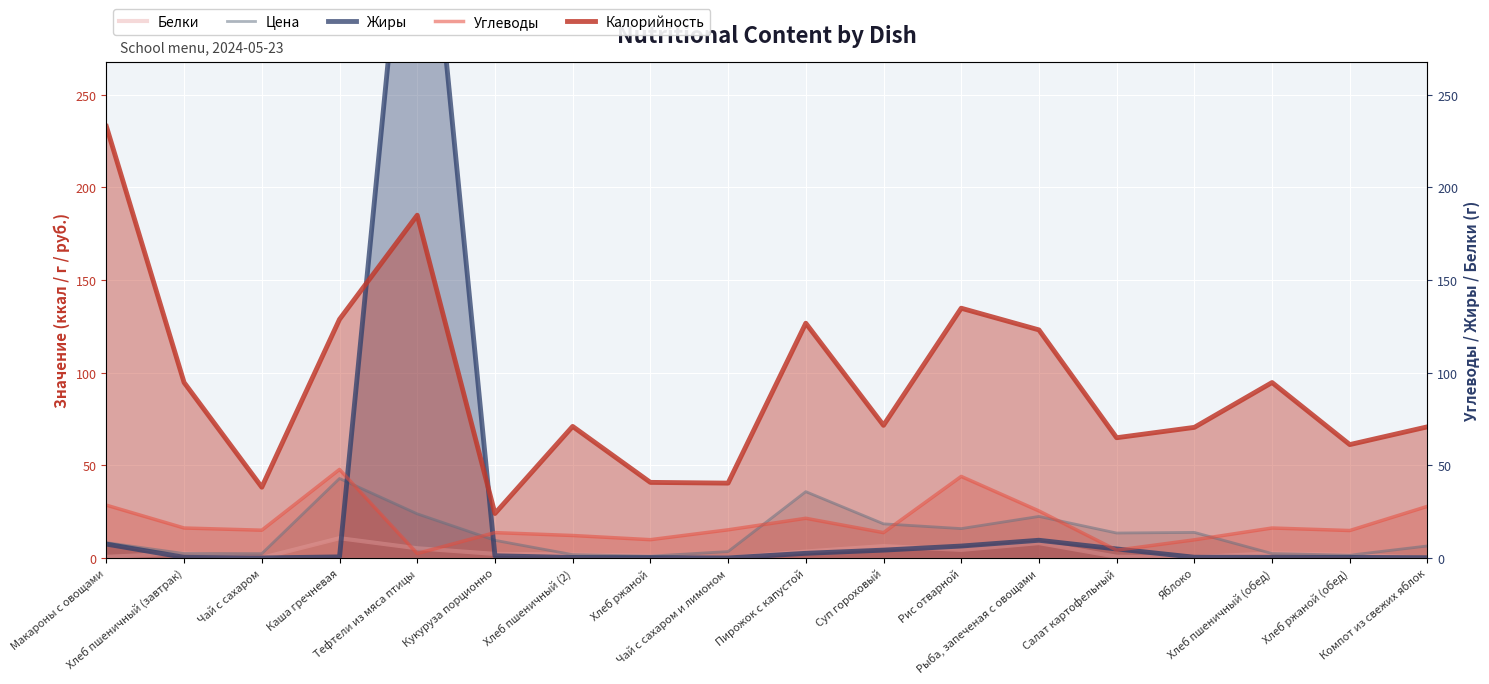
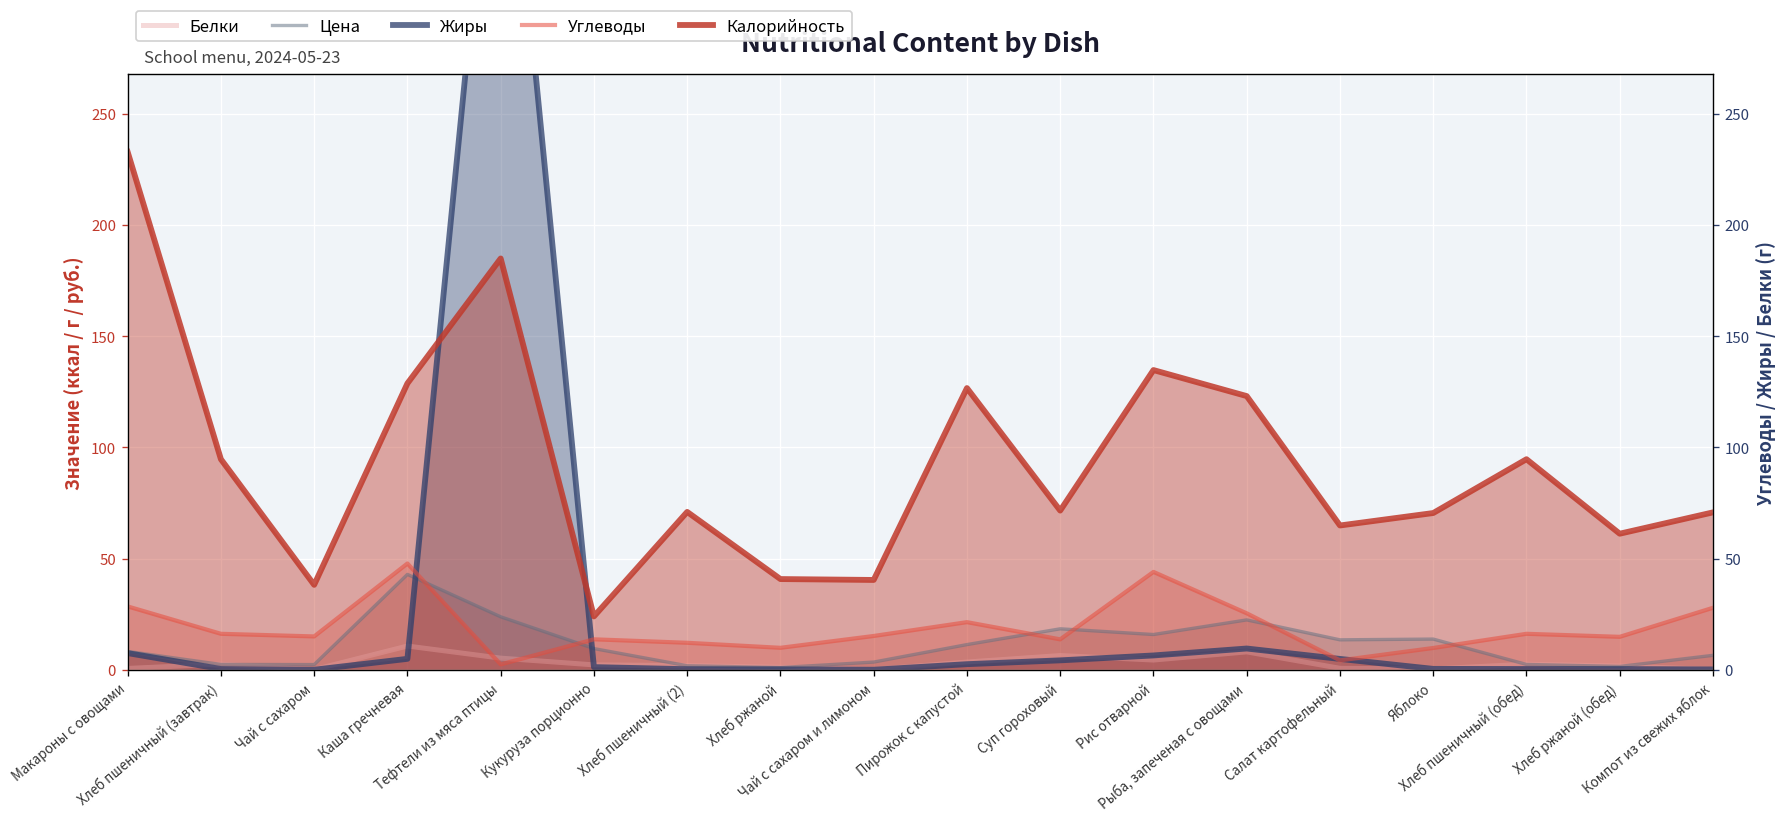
Жиры, Каша гречневая: 1 -> 5
Цена, Пирожок с капустой: 36 -> 11
